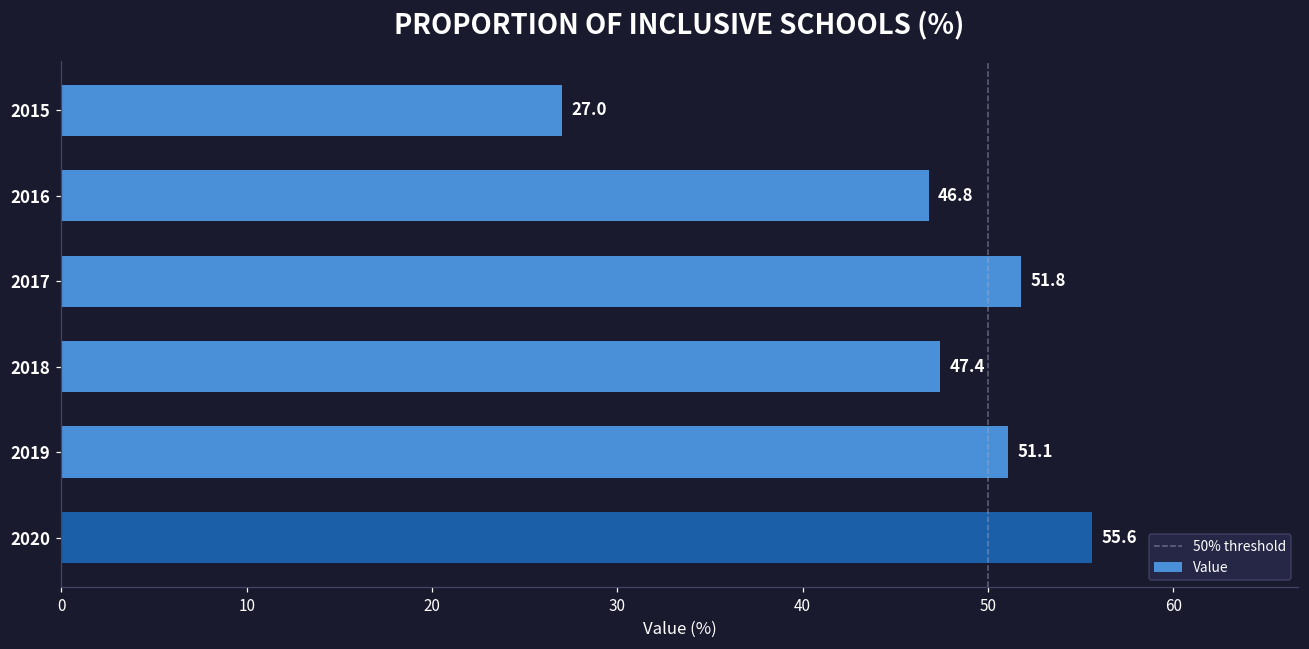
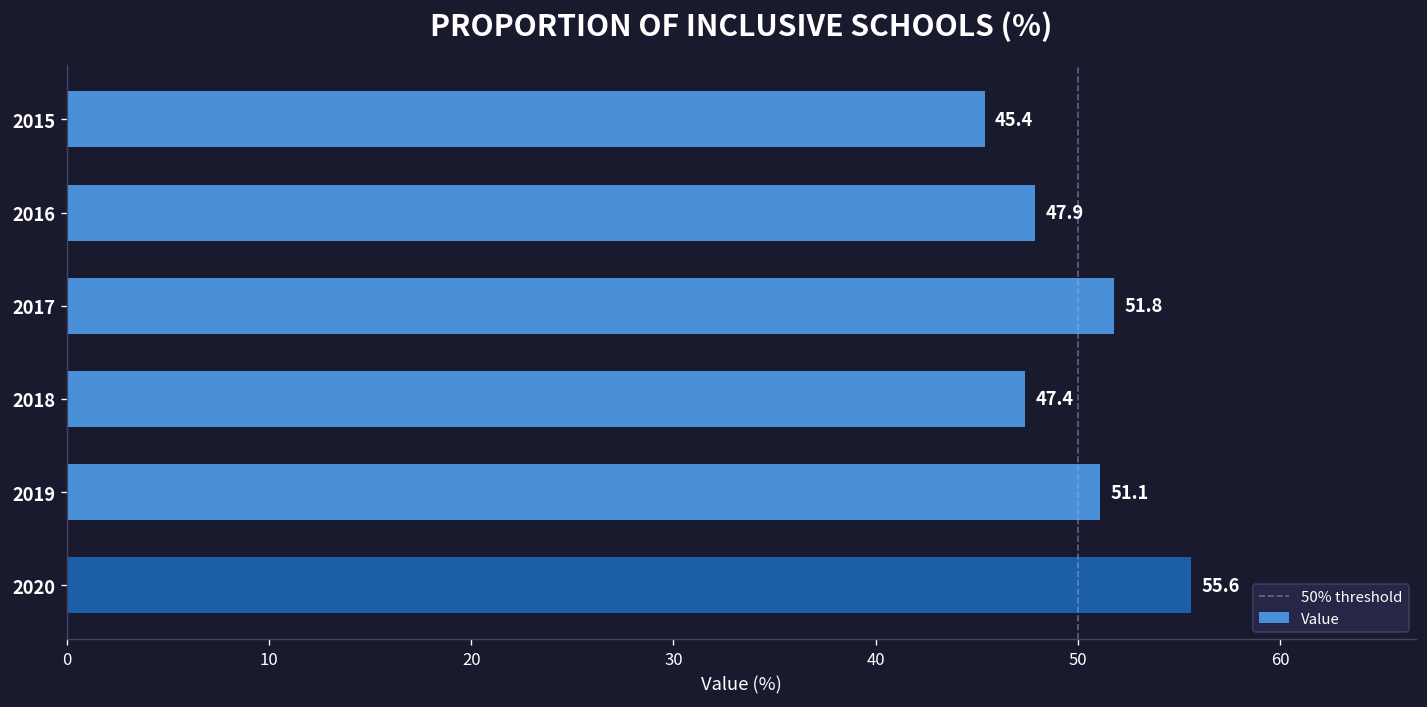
2015: 27.0 -> 45.4
2016: 46.8 -> 47.9
